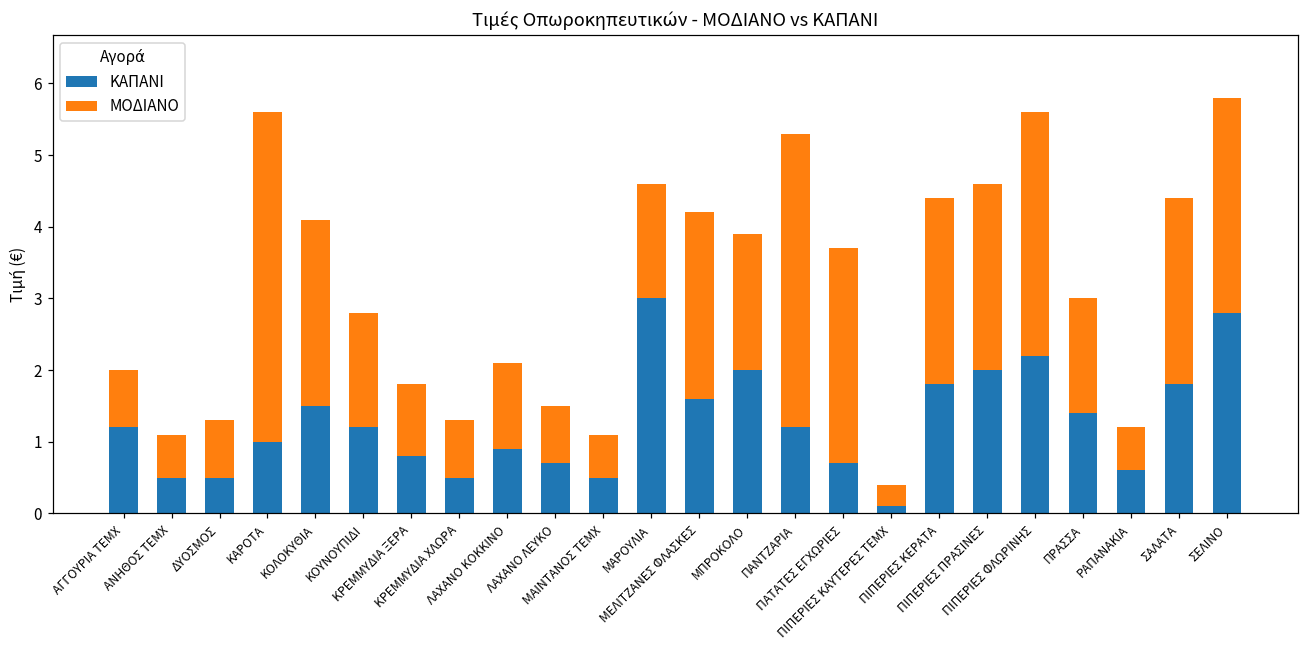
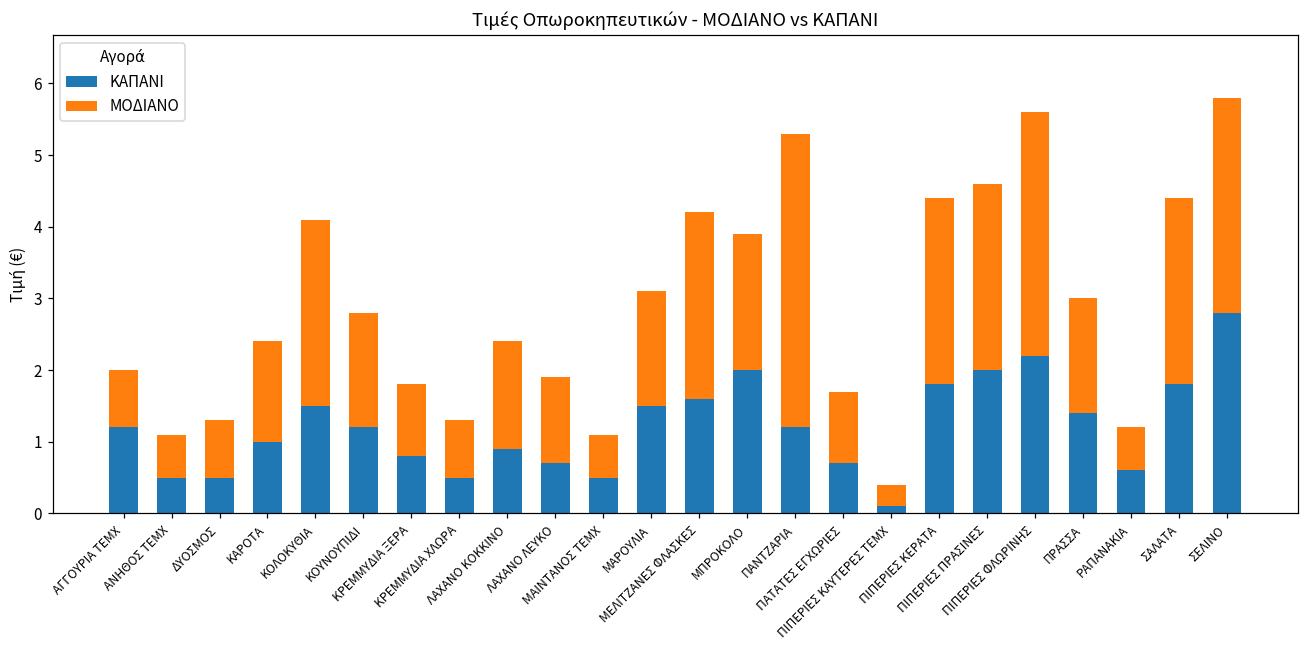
ΜΟΔΙΑΝΟ, ΚΑΡΟΤΑ: 4.6 -> 1.4
ΜΟΔΙΑΝΟ, ΛΑΧΑΝΟ ΚΟΚΚΙΝΟ: 1.2 -> 1.5
ΜΟΔΙΑΝΟ, ΛΑΧΑΝΟ ΛΕΥΚΟ: 0.8 -> 1.2
ΚΑΠΑΝΙ, ΜΑΡΟΥΛΙΑ: 3.0 -> 1.5
ΜΟΔΙΑΝΟ, ΠΑΤΑΤΕΣ ΕΓΧΩΡΙΕΣ: 3 -> 1
